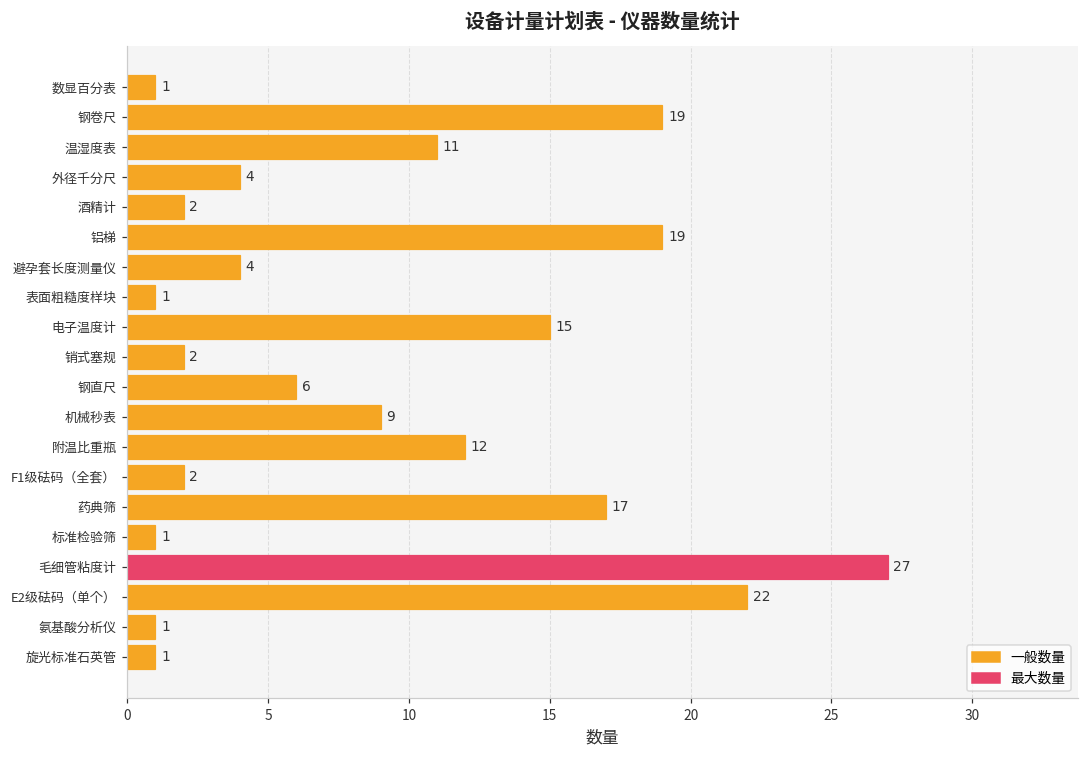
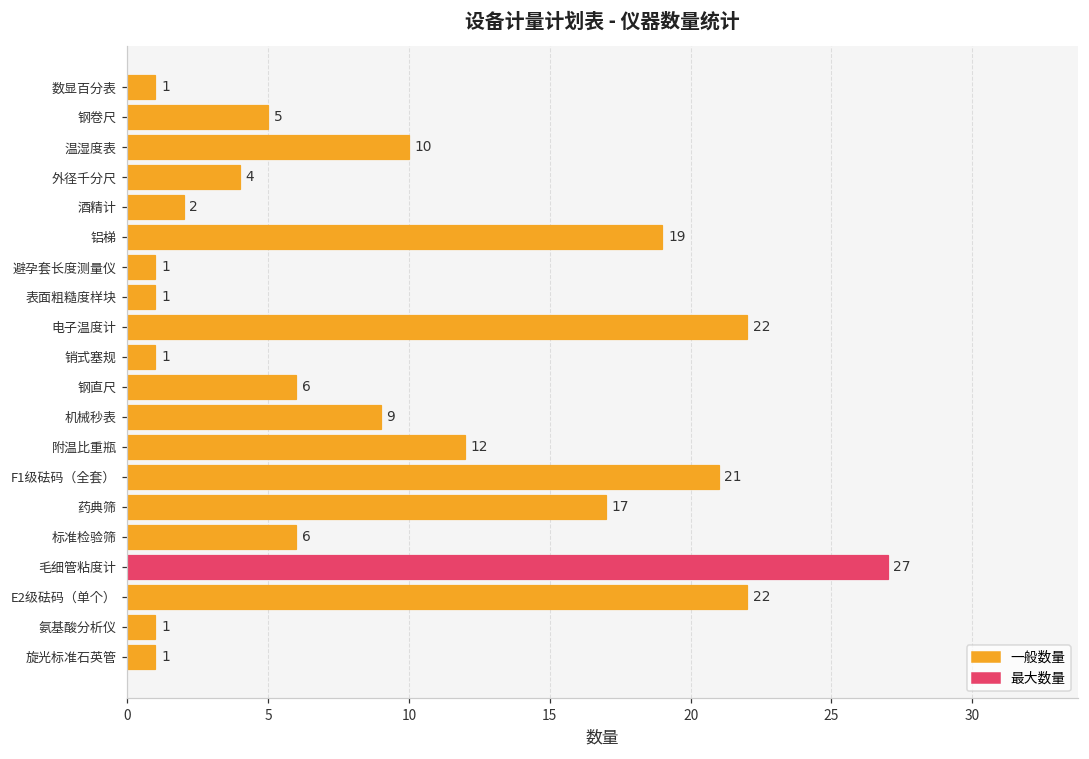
钢卷尺: 19 -> 5
温湿度表: 11 -> 10
避孕套长度测量仪: 4 -> 1
电子温度计: 15 -> 22
销式塞规: 2 -> 1
F1级砝码（全套）: 2 -> 21
标准检验筛: 1 -> 6
